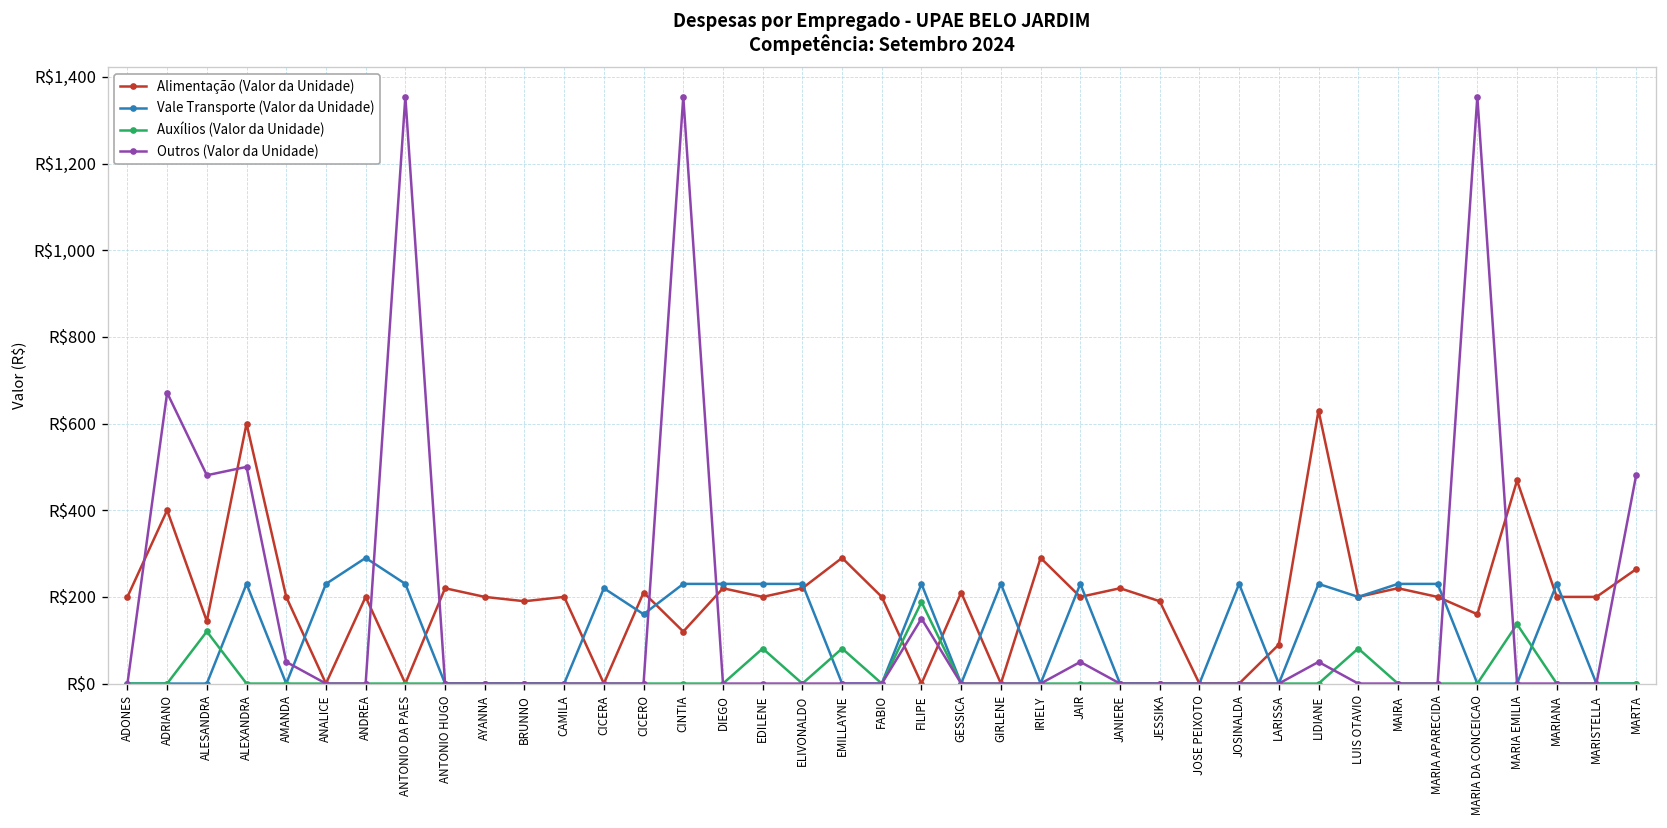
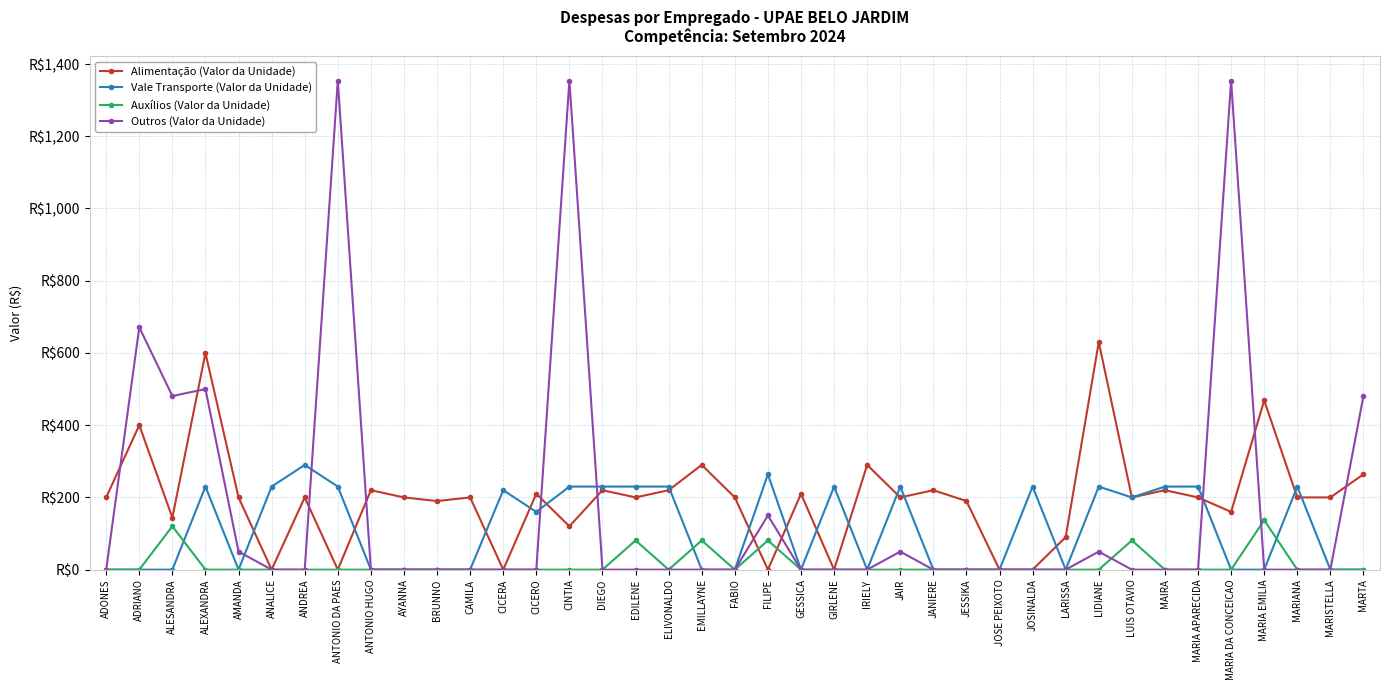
Vale Transporte (Valor da Unidade), FILIPE: R$230 -> R$260
Auxílios (Valor da Unidade), FILIPE: R$190 -> R$80
